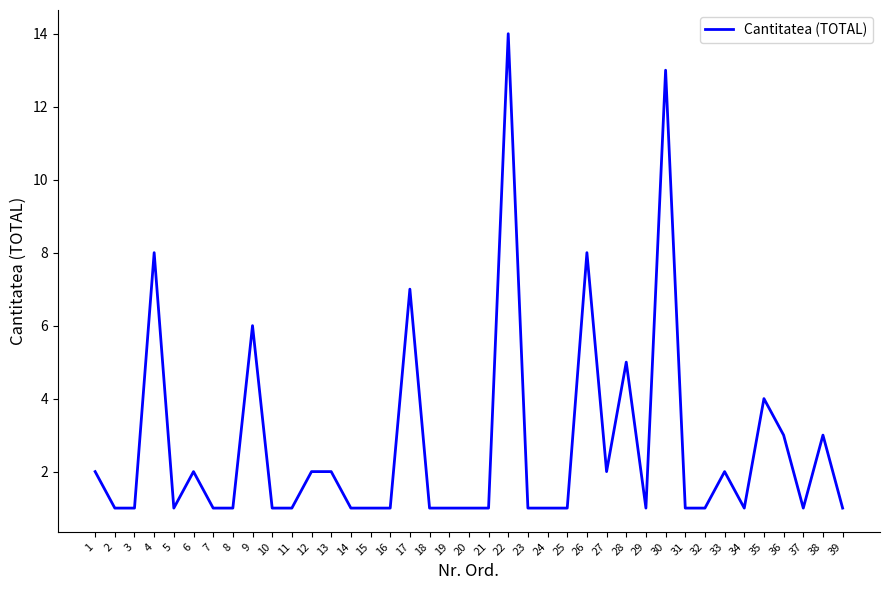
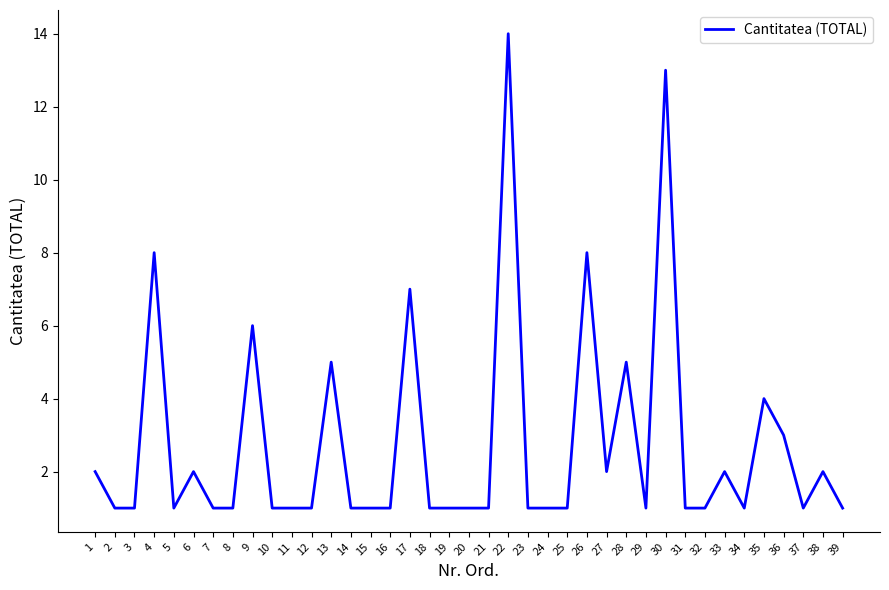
12: 2 -> 1
13: 2 -> 5
38: 3 -> 2
